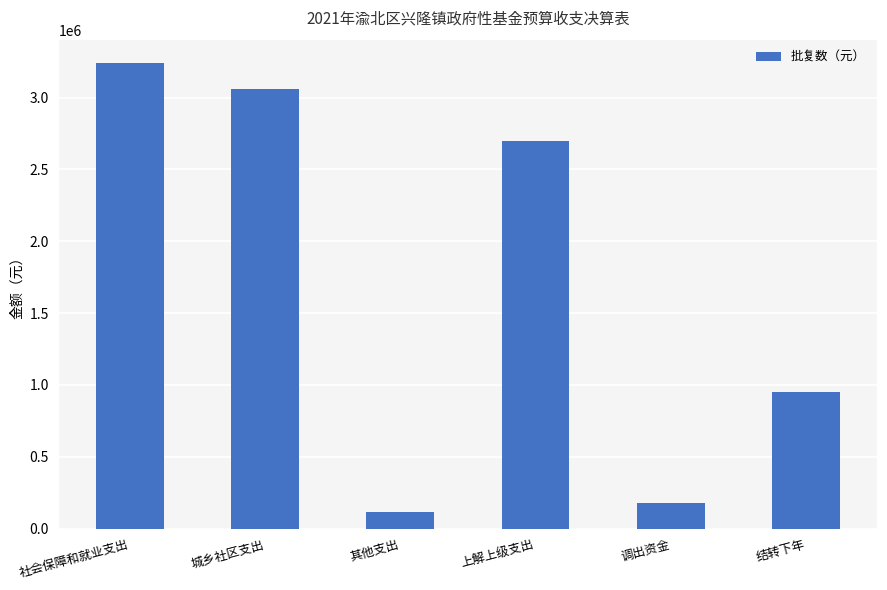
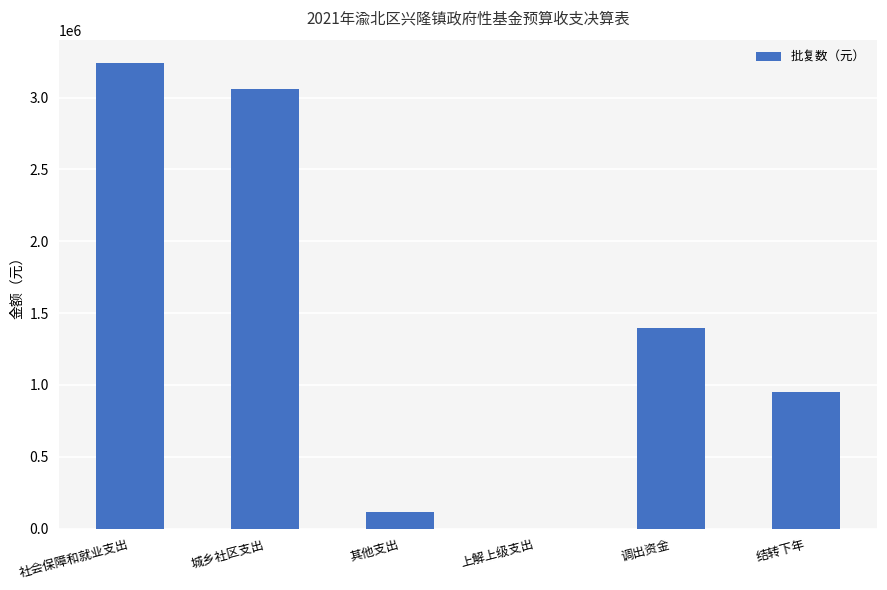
上解上级支出: 2700000 -> 0
调出资金: 180000 -> 1400000
